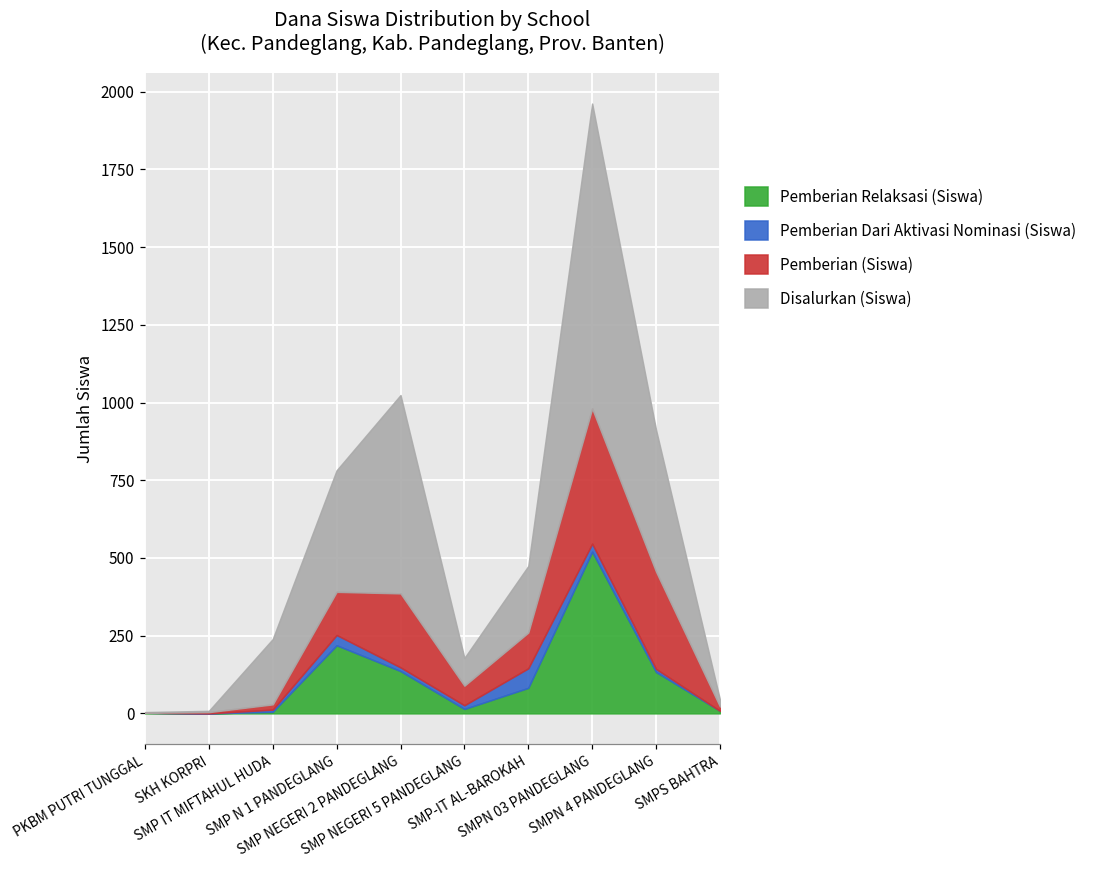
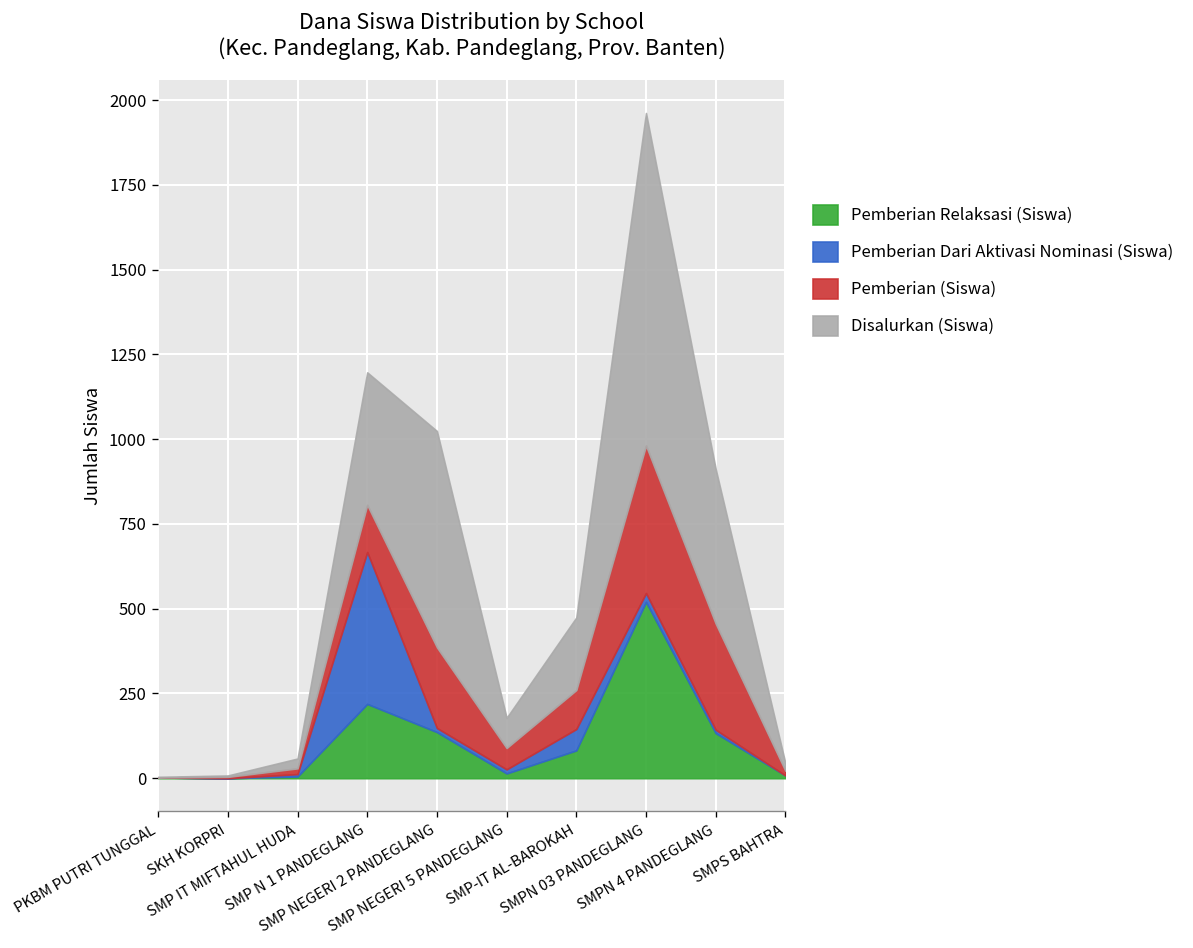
Disalurkan (Siswa), SMP IT MIFTAHUL HUDA: 210 -> 30
Pemberian Dari Aktivasi Nominasi (Siswa), SMP N 1 PANDEGLANG: 30 -> 450
